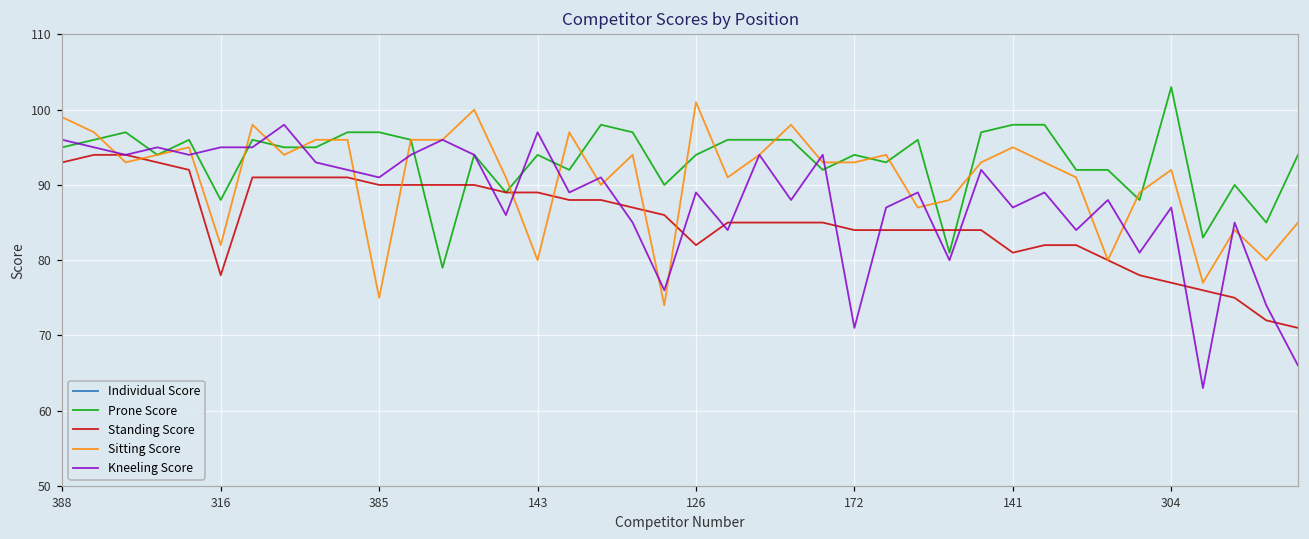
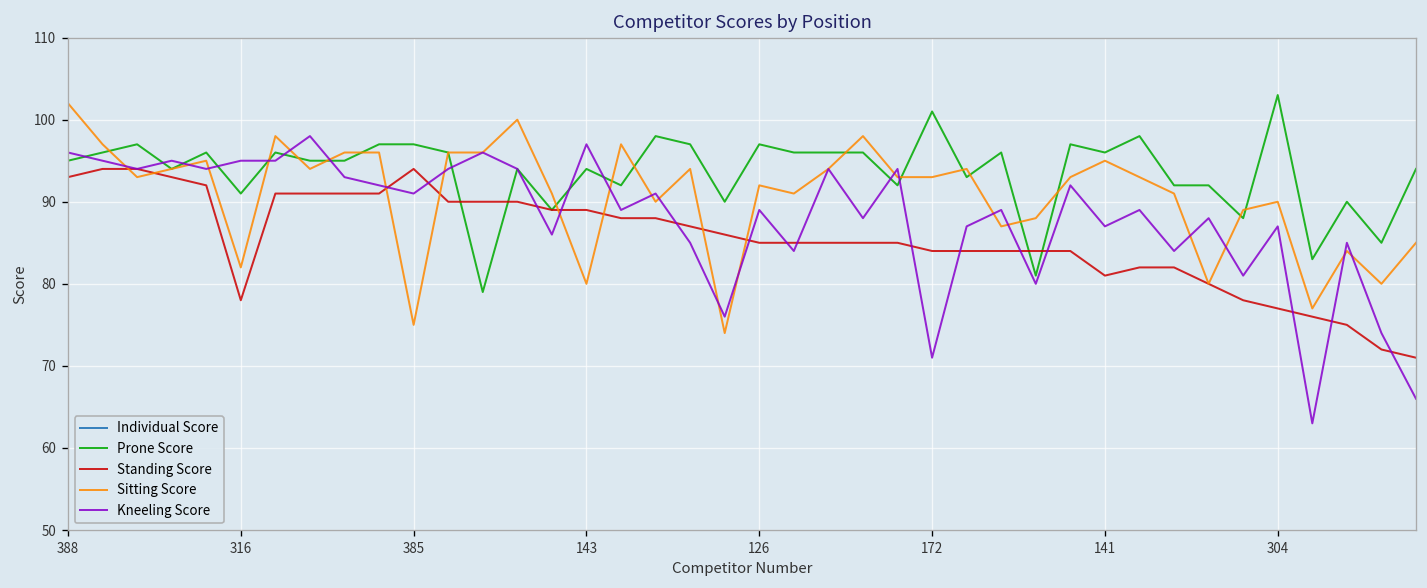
Sitting Score, 388: 99 -> 102
Prone Score, 316: 88 -> 91
Standing Score, 385: 90 -> 94
Prone Score, 126: 94 -> 97
Standing Score, 126: 82 -> 85
Sitting Score, 126: 101 -> 92
Prone Score, 172: 94 -> 101
Prone Score, 141: 98 -> 96
Sitting Score, 304: 92 -> 90
